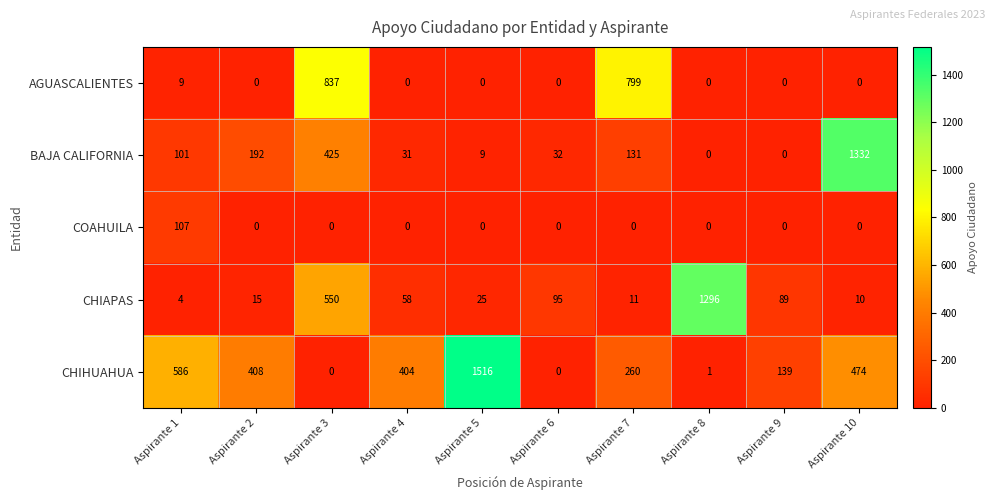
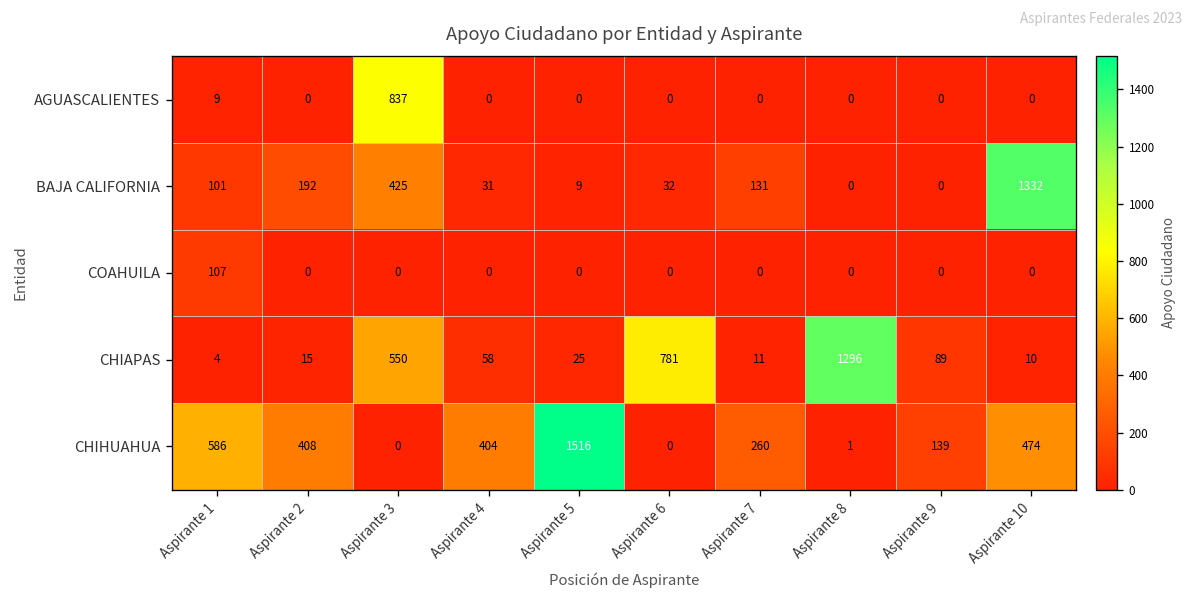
AGUASCALIENTES, Aspirante 7: 799 -> 0
CHIAPAS, Aspirante 6: 95 -> 781
